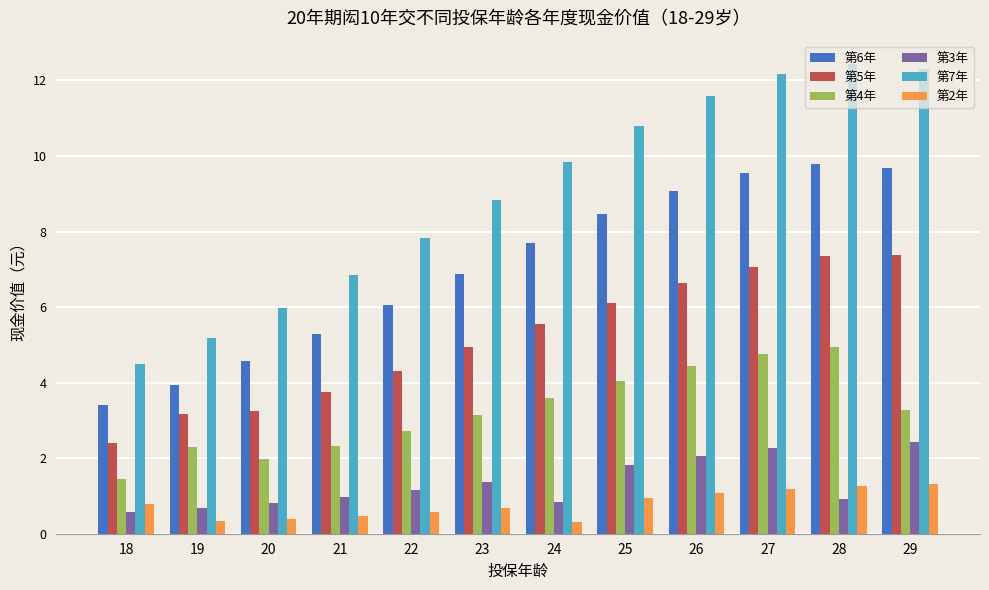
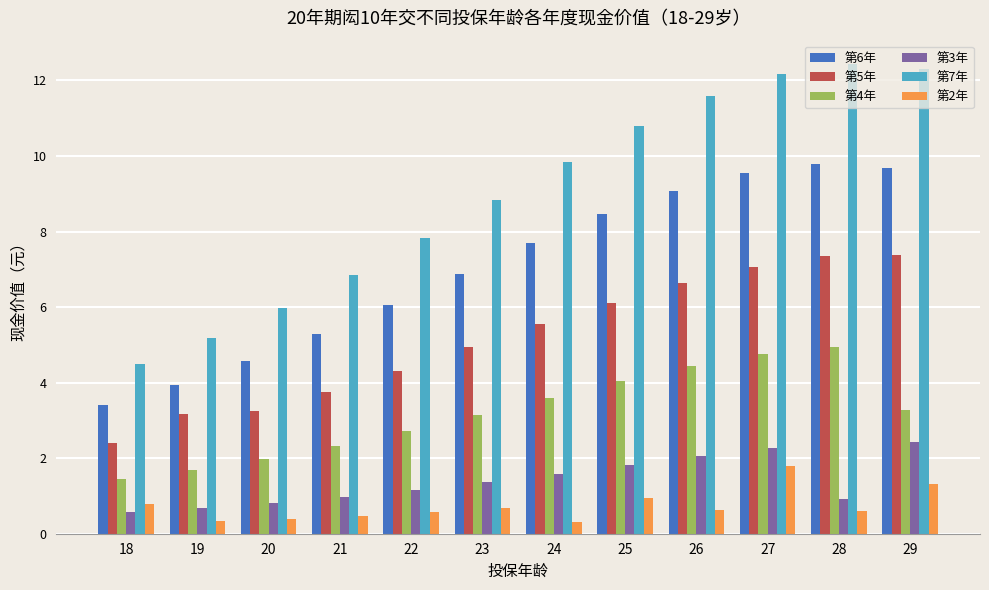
第4年, 19: 2.3 -> 1.7
第3年, 24: 0.8 -> 1.6
第2年, 26: 1.1 -> 0.6
第2年, 27: 1.2 -> 1.8
第2年, 28: 1.3 -> 0.6
